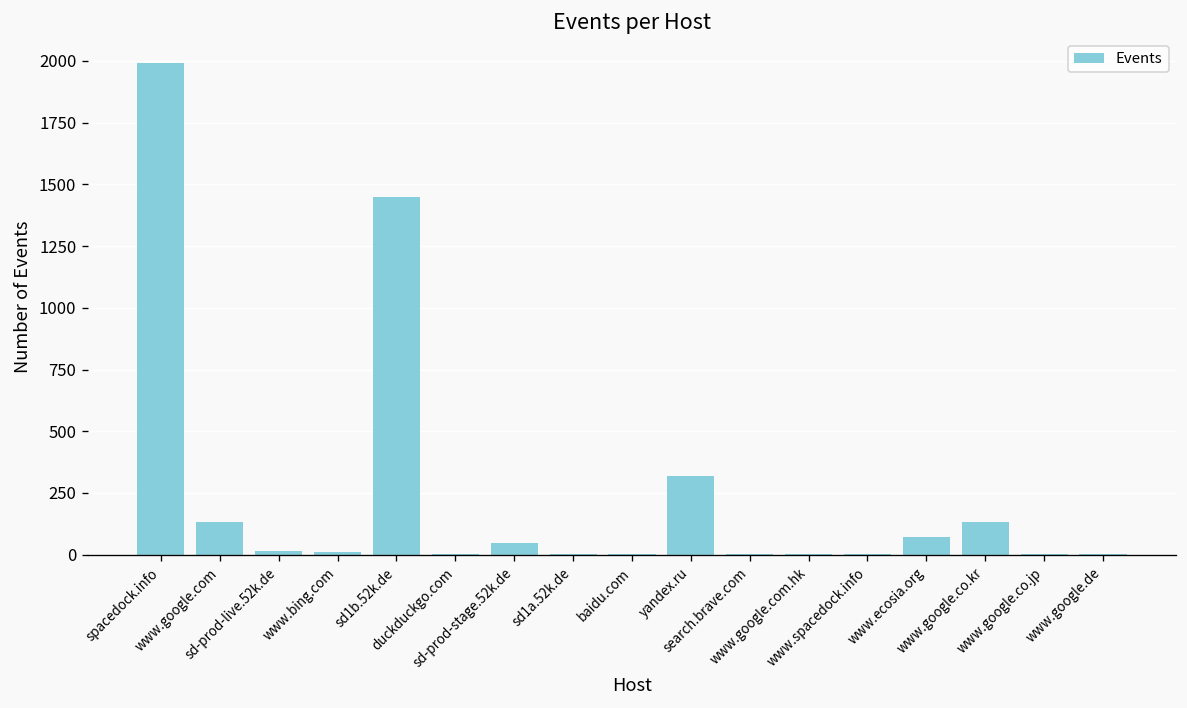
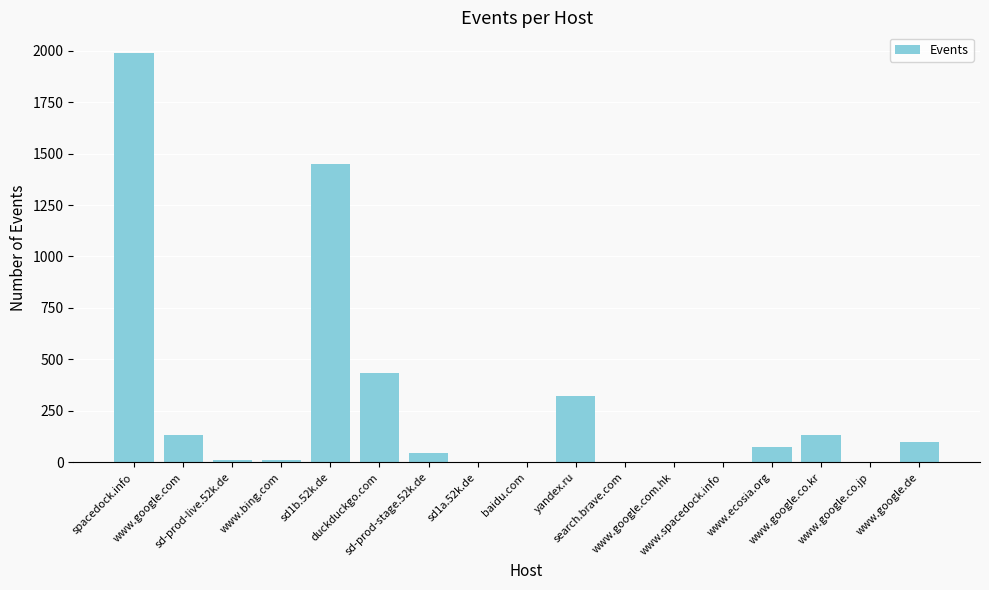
duckduckgo.com: 0 -> 430
www.google.de: 0 -> 100
